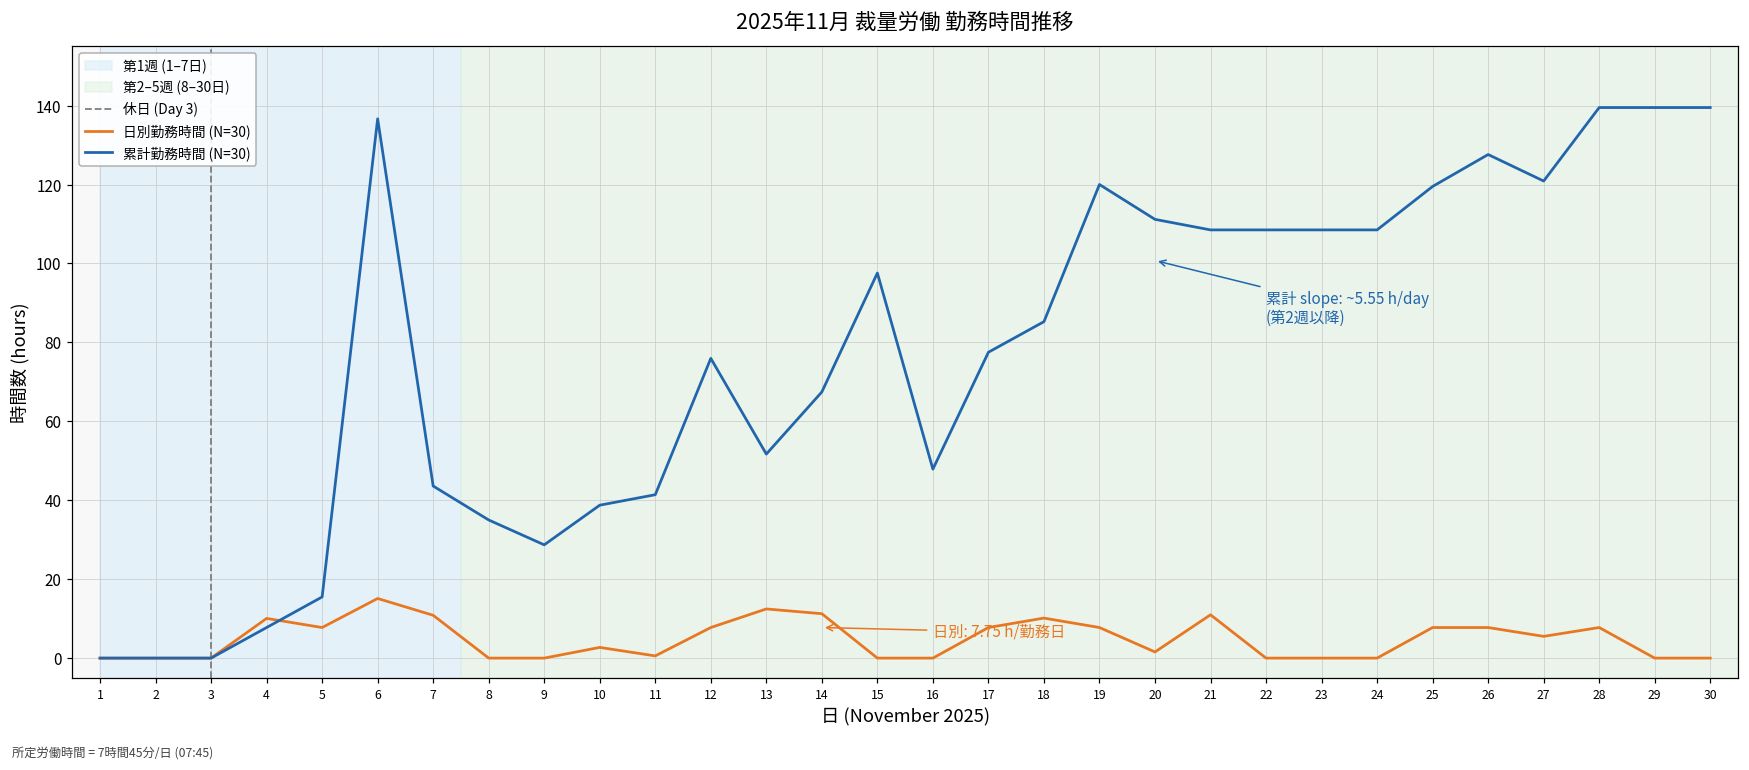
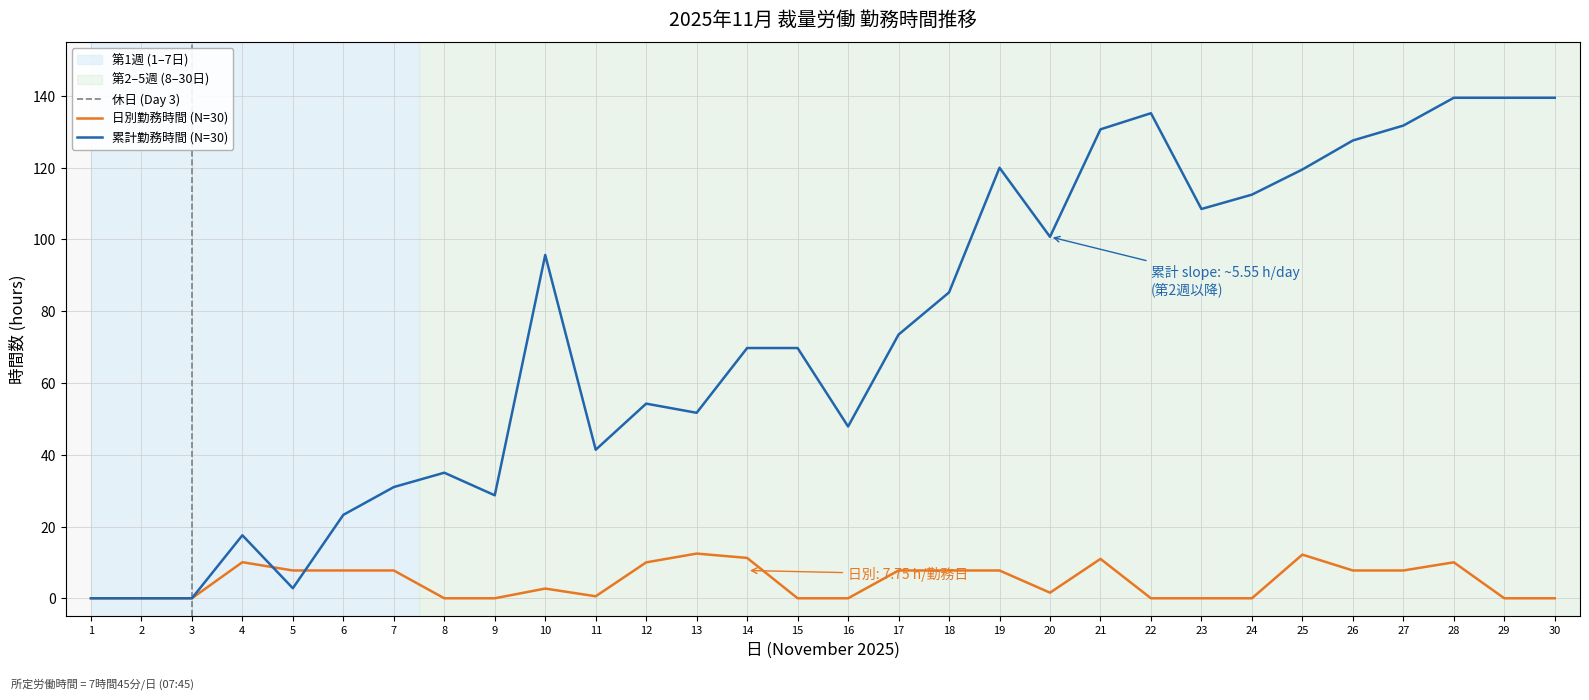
累計勤務時間 (N=30), 4: 8 -> 18
累計勤務時間 (N=30), 5: 16 -> 3
日別勤務時間 (N=30), 6: 15 -> 8
累計勤務時間 (N=30), 6: 137 -> 23
日別勤務時間 (N=30), 7: 11 -> 8
累計勤務時間 (N=30), 7: 44 -> 31
累計勤務時間 (N=30), 10: 39 -> 96
日別勤務時間 (N=30), 12: 8 -> 10
累計勤務時間 (N=30), 12: 76 -> 54
累計勤務時間 (N=30), 14: 67 -> 70
累計勤務時間 (N=30), 15: 98 -> 70
累計勤務時間 (N=30), 17: 78 -> 74
日別勤務時間 (N=30), 18: 10 -> 8
累計勤務時間 (N=30), 20: 111 -> 101
累計勤務時間 (N=30), 21: 109 -> 131
累計勤務時間 (N=30), 22: 109 -> 135
累計勤務時間 (N=30), 24: 109 -> 113
日別勤務時間 (N=30), 25: 8 -> 12
日別勤務時間 (N=30), 27: 6 -> 8
累計勤務時間 (N=30), 27: 121 -> 132
日別勤務時間 (N=30), 28: 8 -> 10
